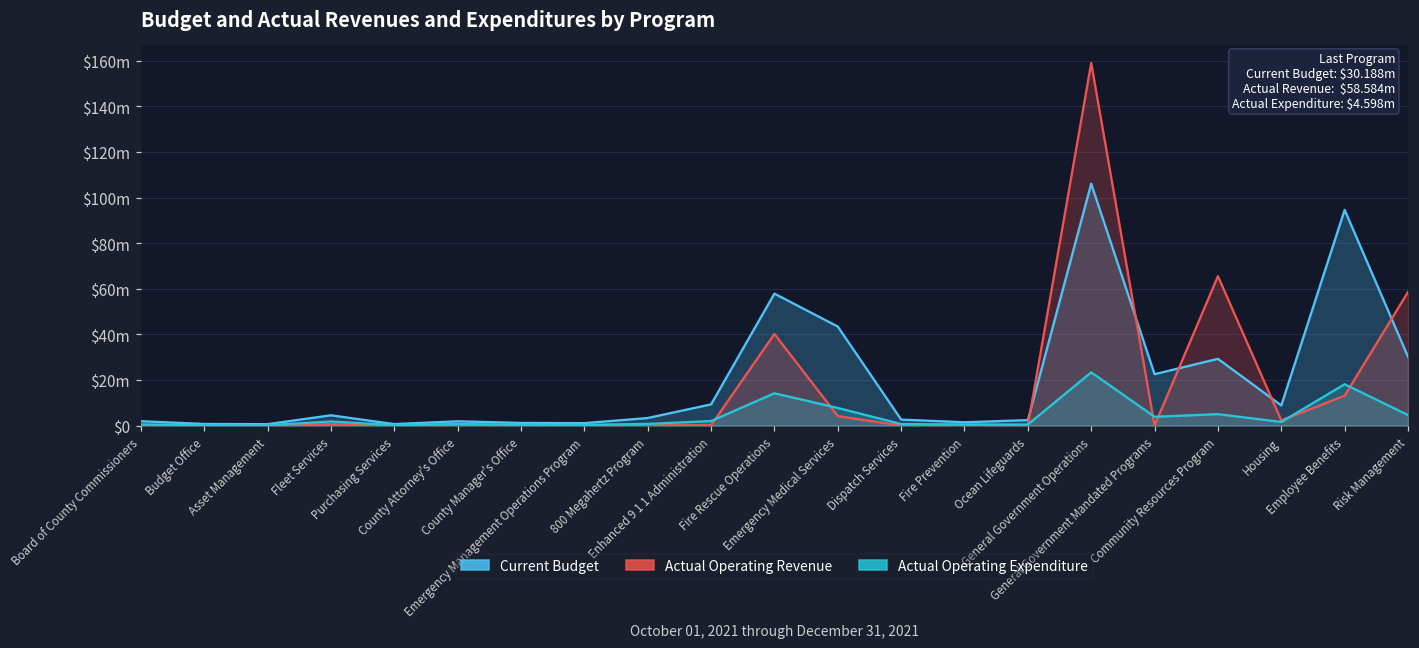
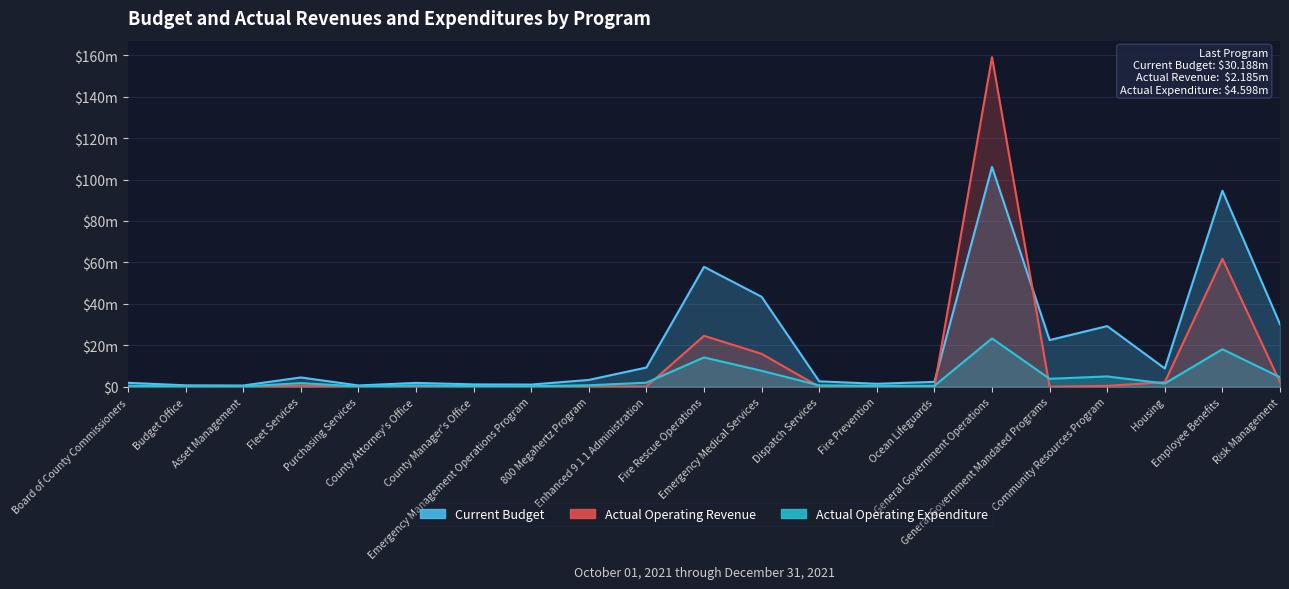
Actual Operating Revenue, Fire Rescue Operations: $40m -> $25m
Actual Operating Revenue, Emergency Medical Services: $4m -> $16m
Actual Operating Revenue, Community Resources Program: $66m -> $0m
Actual Operating Revenue, Employee Benefits: $13m -> $62m
Actual Operating Revenue, Risk Management: $59m -> $2m
